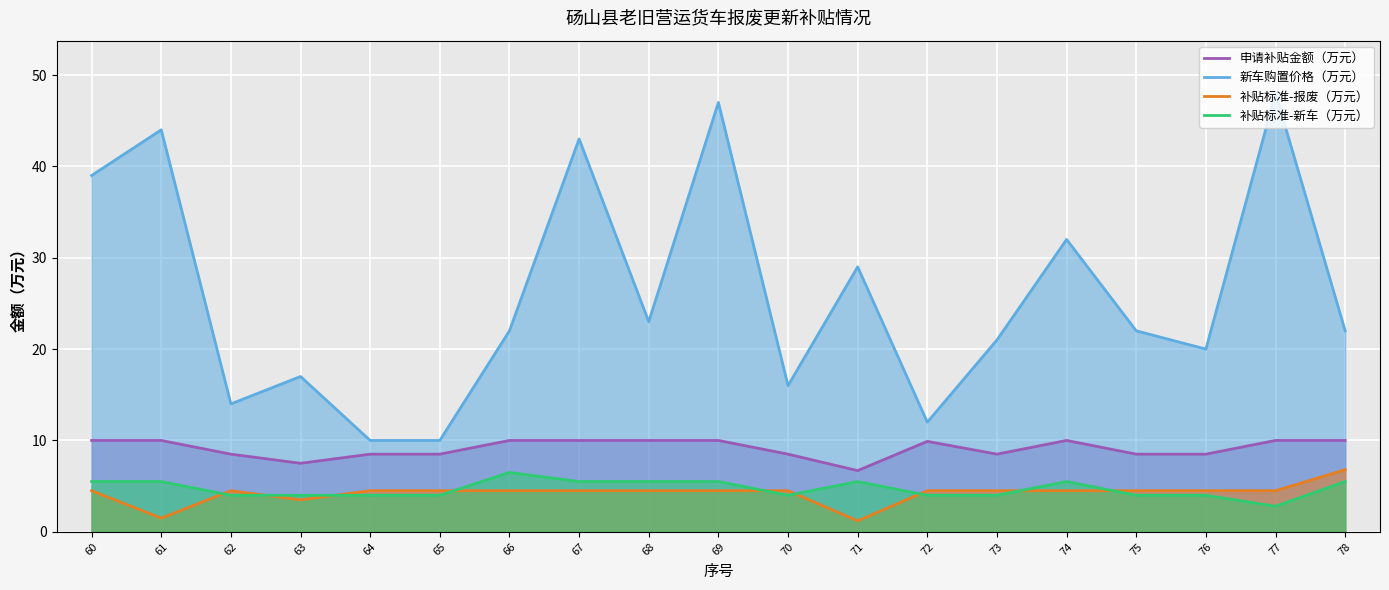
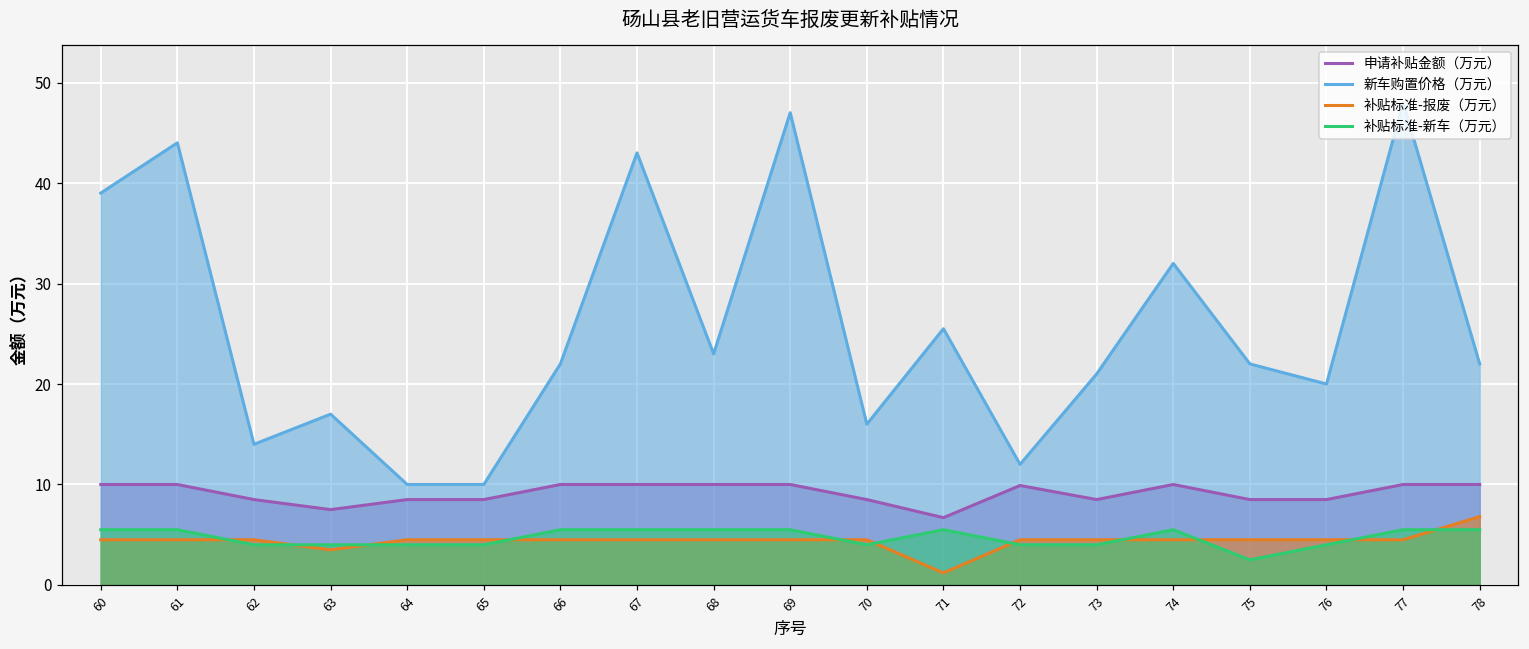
补贴标准-报废（万元）, 61: 2 -> 5
补贴标准-新车（万元）, 66: 7 -> 6
新车购置价格（万元）, 71: 29 -> 26
补贴标准-新车（万元）, 75: 4 -> 3
补贴标准-新车（万元）, 77: 3 -> 6
